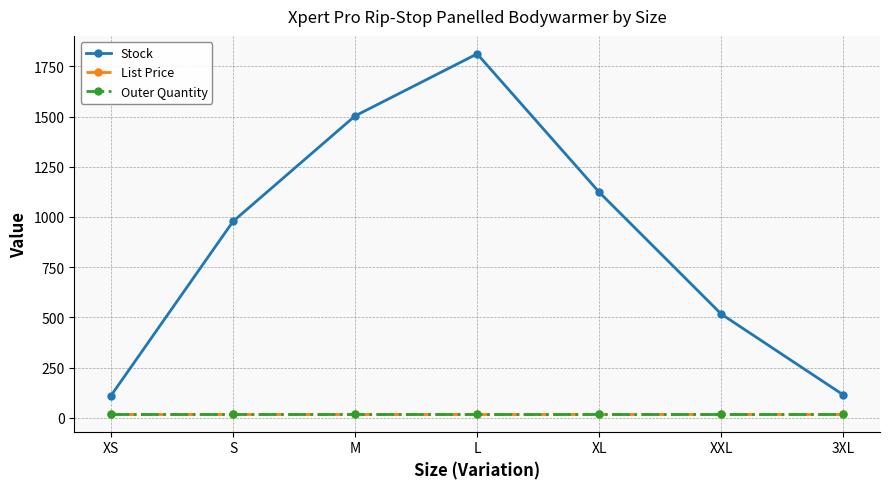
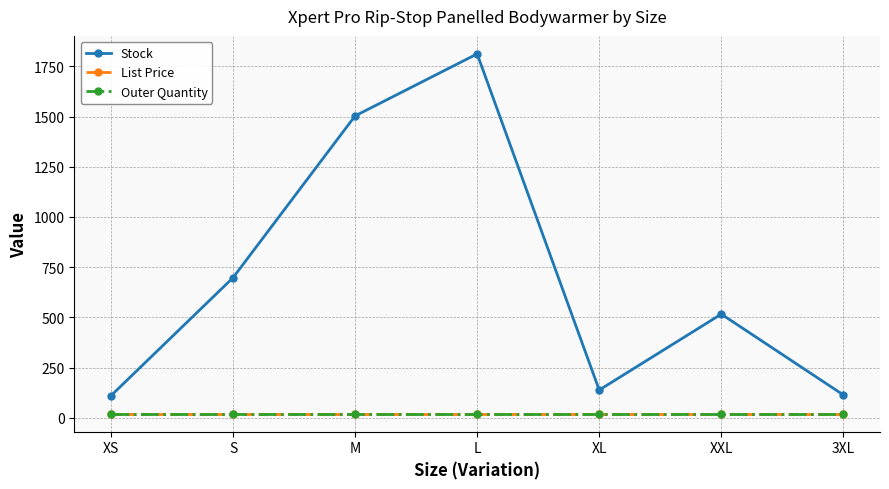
Stock, S: 980 -> 700
Stock, XL: 1120 -> 140
